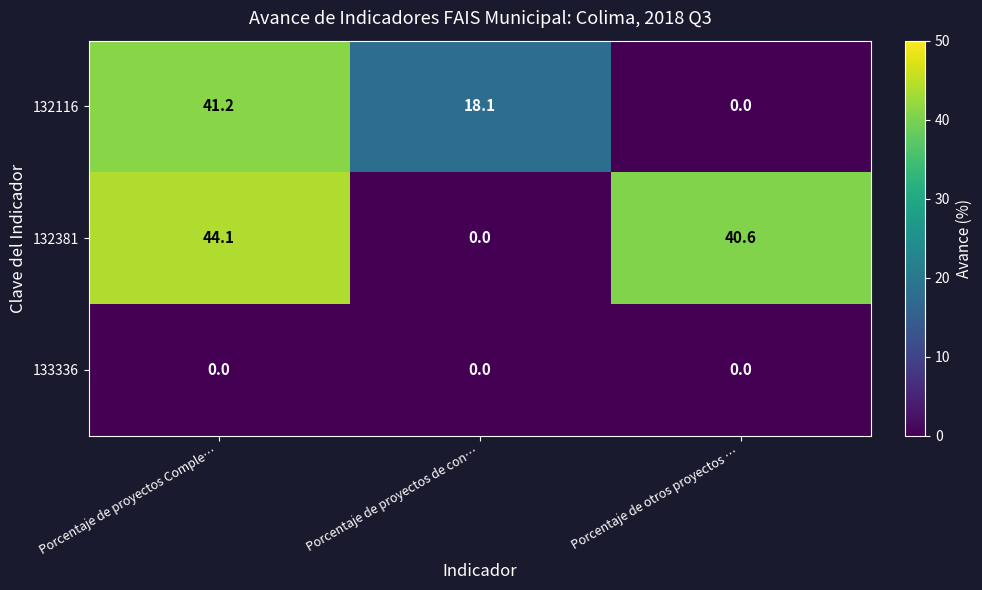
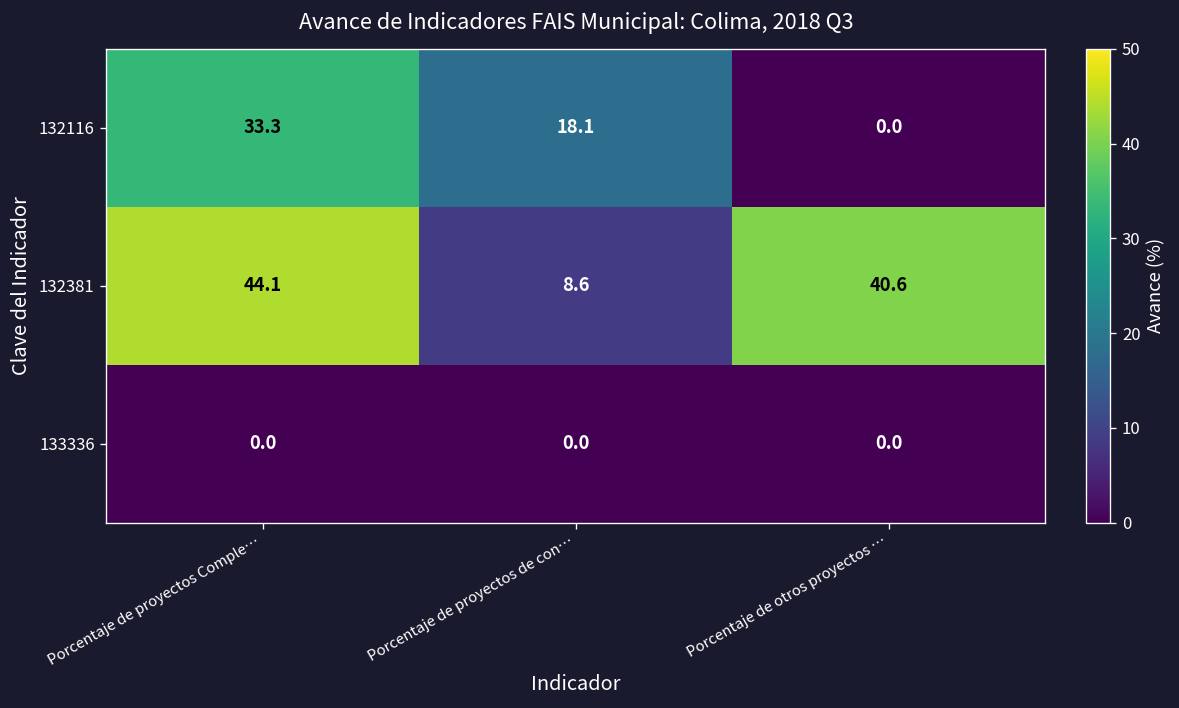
132116, Porcentaje de proyectos Comple…: 41.2 -> 33.3
132381, Porcentaje de proyectos de con…: 0.0 -> 8.6
